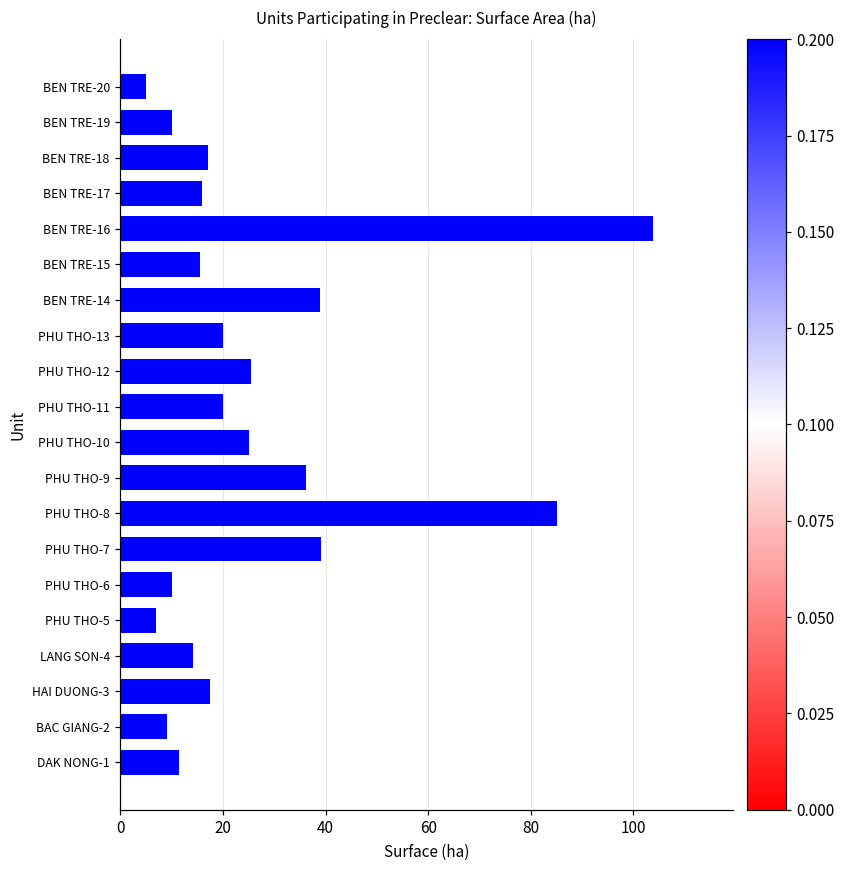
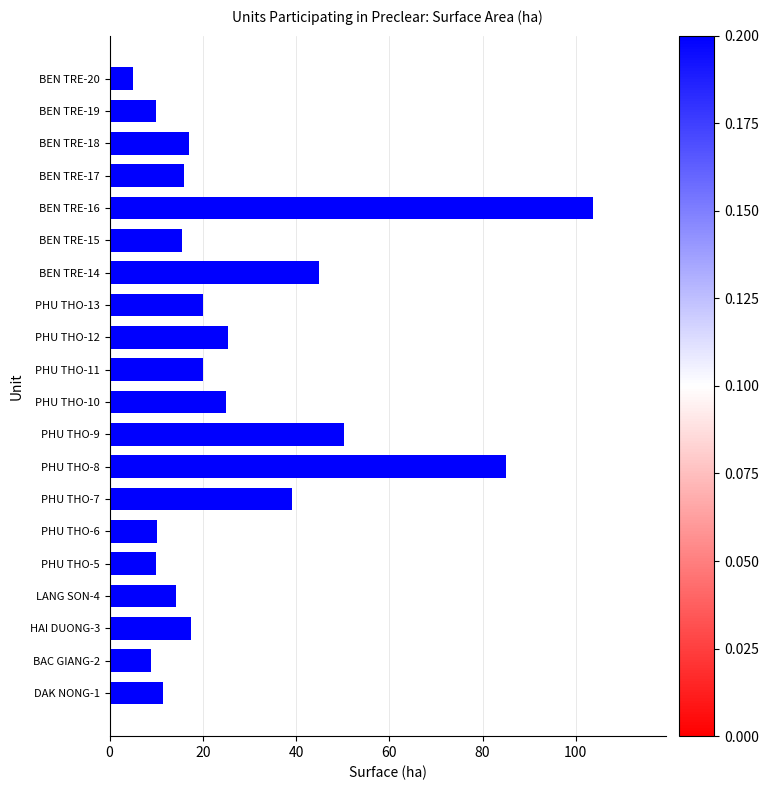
BEN TRE-14: 39 -> 45
PHU THO-9: 36 -> 50
PHU THO-5: 7 -> 10
